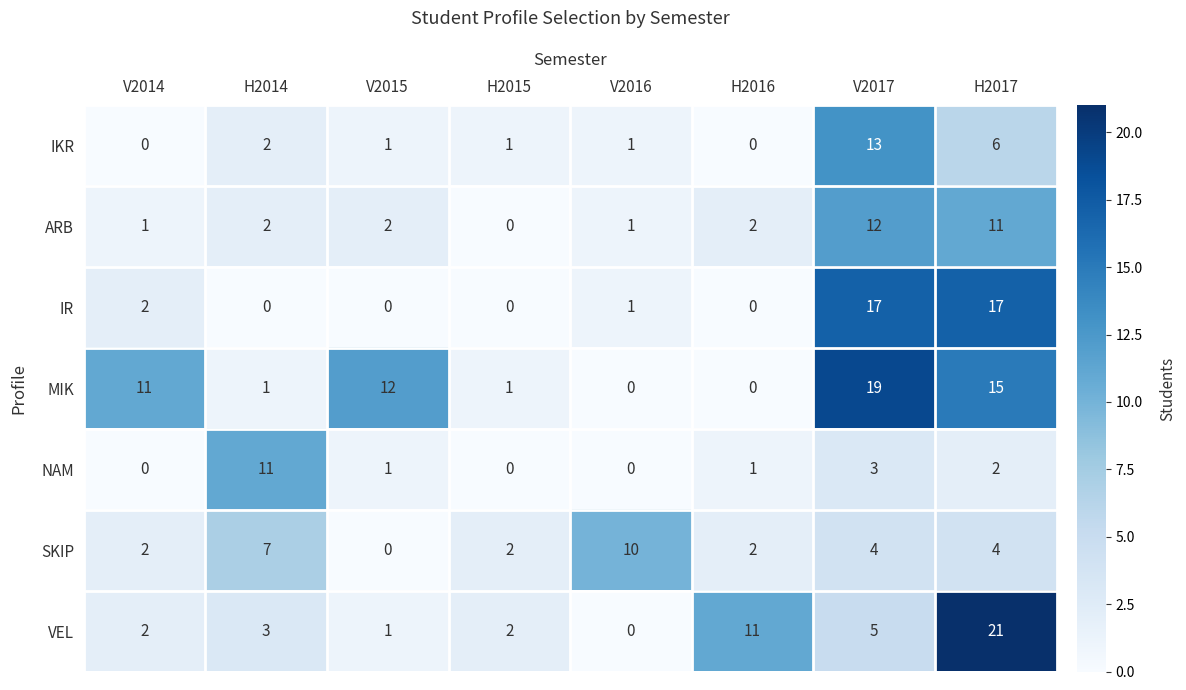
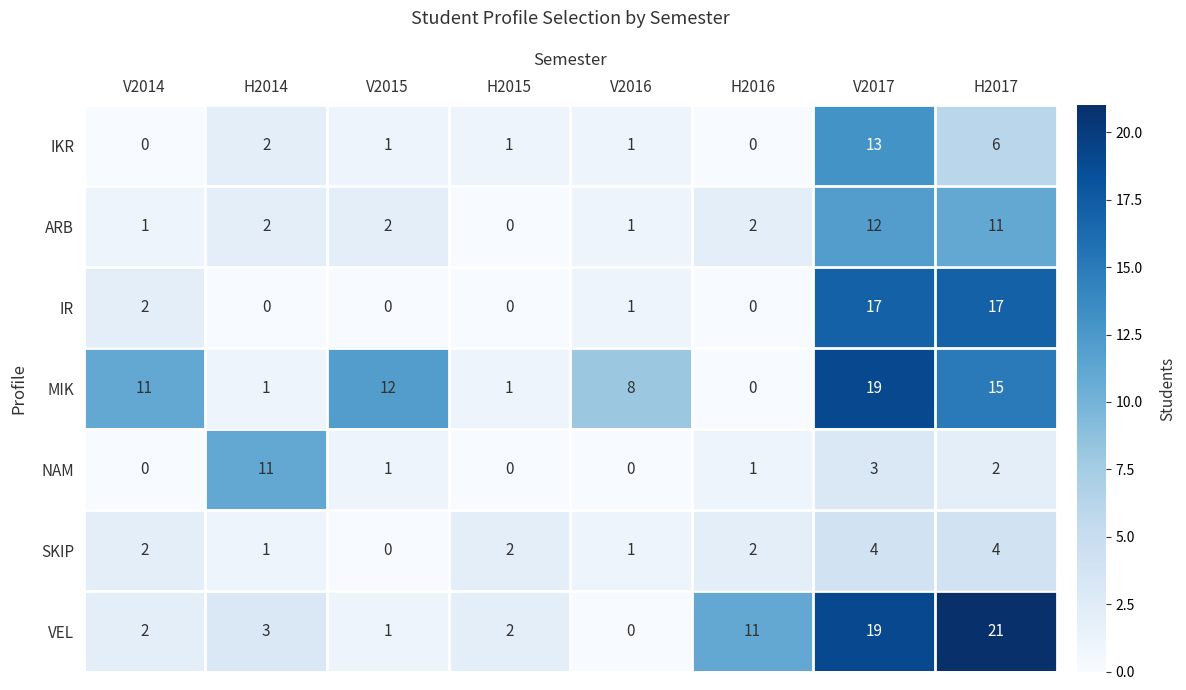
MIK, V2016: 0 -> 8
SKIP, H2014: 7 -> 1
SKIP, V2016: 10 -> 1
VEL, V2017: 5 -> 19
